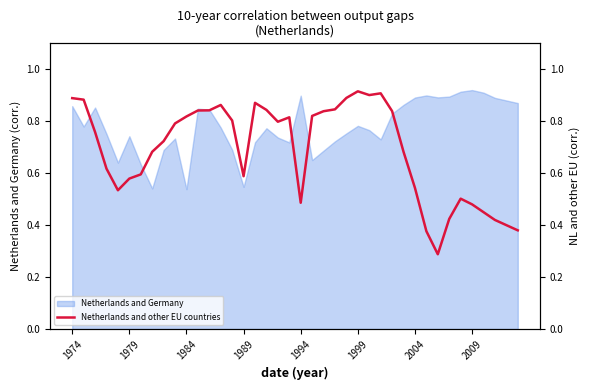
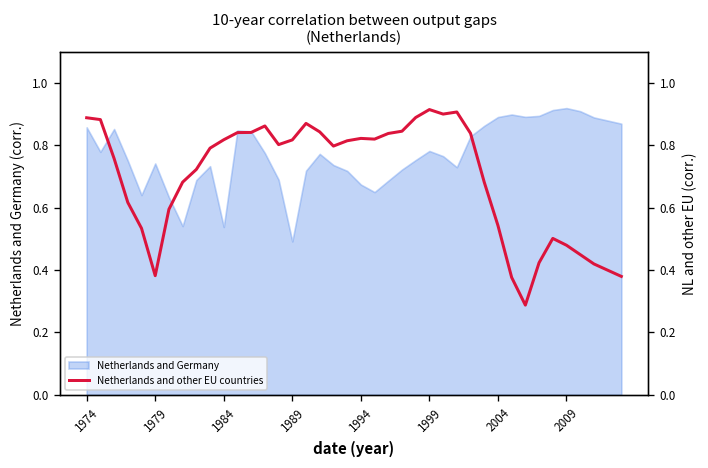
Netherlands and Germany, 1989: 0.55 -> 0.49
Netherlands and Germany, 1994: 0.90 -> 0.67
Netherlands and other EU countries, 1979: 0.58 -> 0.38
Netherlands and other EU countries, 1989: 0.59 -> 0.82
Netherlands and other EU countries, 1994: 0.49 -> 0.82
